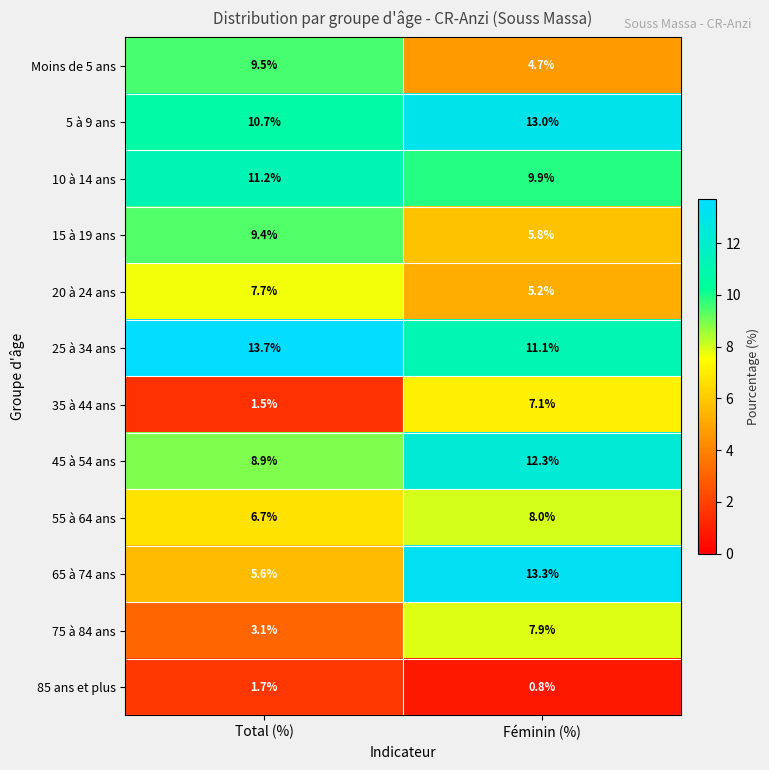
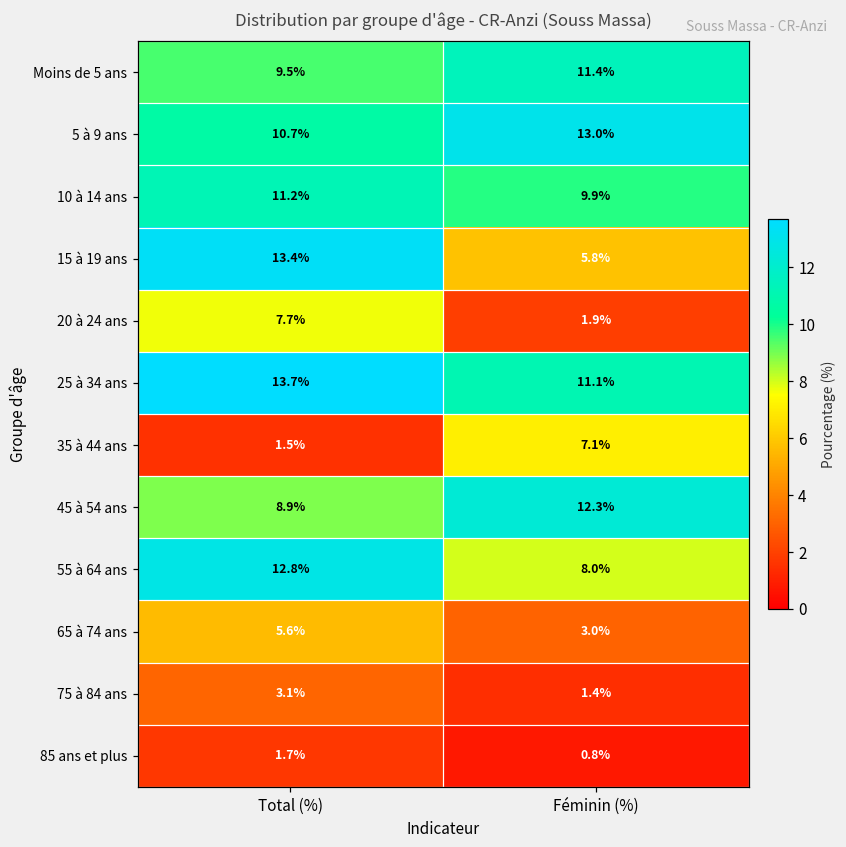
Moins de 5 ans, Féminin (%): 4.7% -> 11.4%
15 à 19 ans, Total (%): 9.4% -> 13.4%
20 à 24 ans, Féminin (%): 5.2% -> 1.9%
55 à 64 ans, Total (%): 6.7% -> 12.8%
65 à 74 ans, Féminin (%): 13.3% -> 3.0%
75 à 84 ans, Féminin (%): 7.9% -> 1.4%
